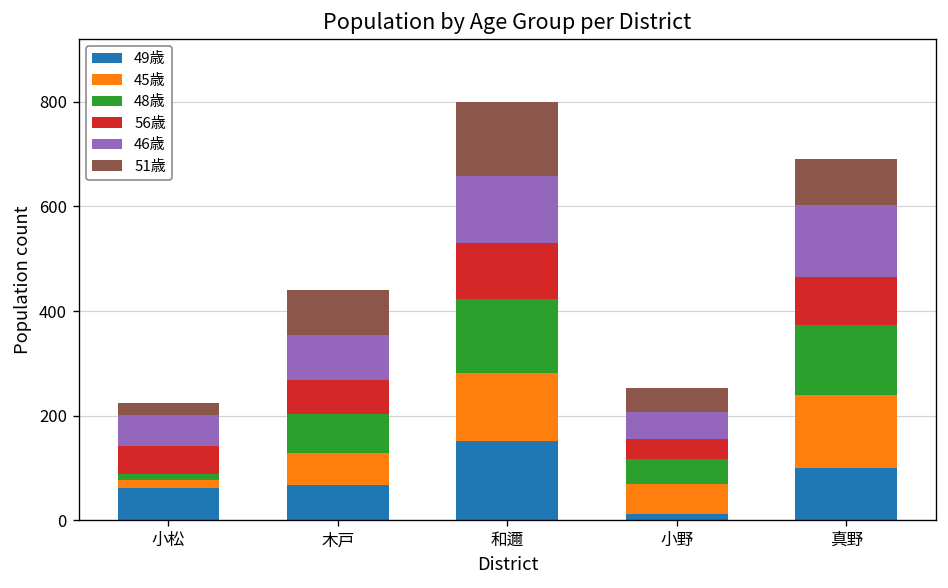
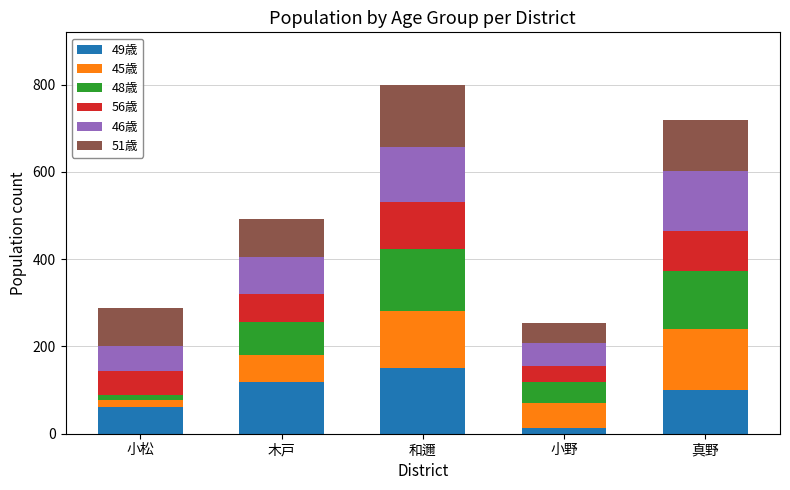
51歳, 小松: 20 -> 90
49歳, 木戸: 70 -> 120
51歳, 真野: 90 -> 120
